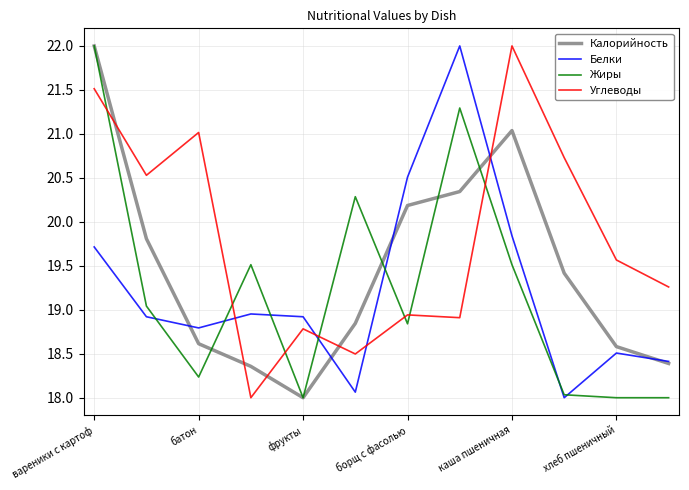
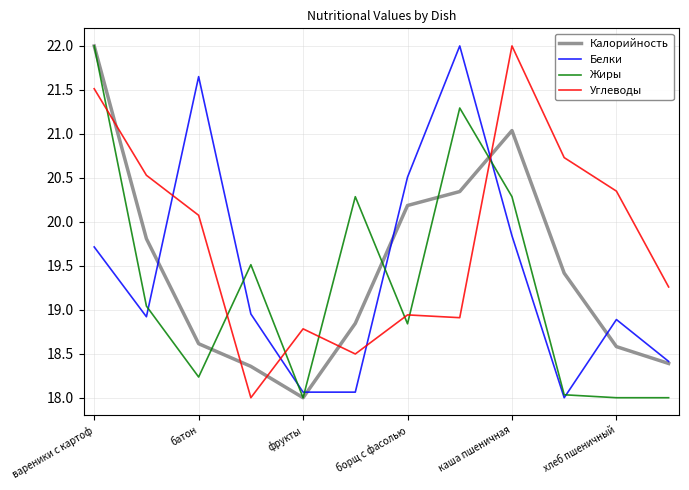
Белки, батон: 18.8 -> 21.7
Углеводы, батон: 21.0 -> 20.1
Белки, фрукты: 18.9 -> 18.1
Жиры, каша пшеничная: 19.5 -> 20.3
Белки, хлеб пшеничный: 18.5 -> 18.9
Углеводы, хлеб пшеничный: 19.6 -> 20.3
